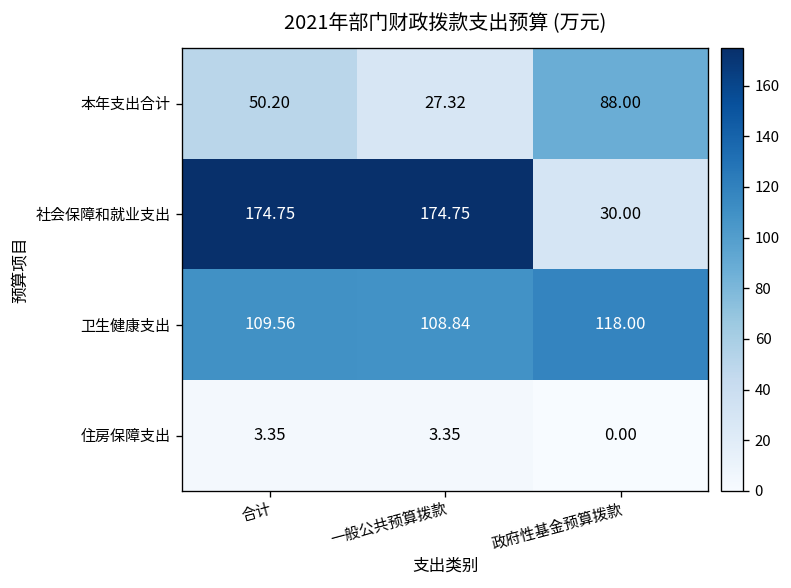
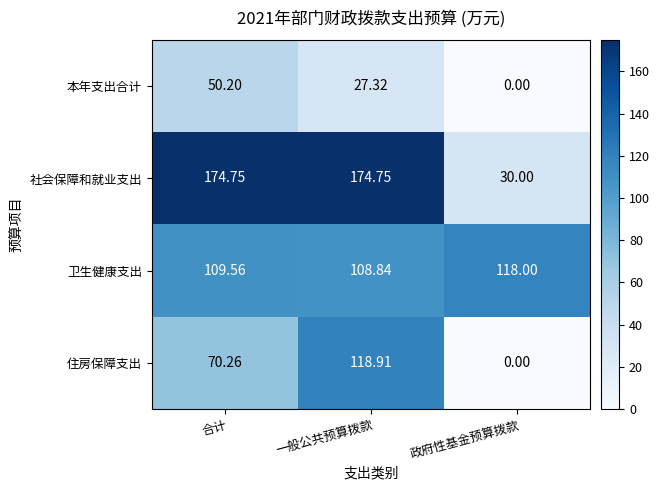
本年支出合计, 政府性基金预算拨款: 88.00 -> 0.00
住房保障支出, 合计: 3.35 -> 70.26
住房保障支出, 一般公共预算拨款: 3.35 -> 118.91
